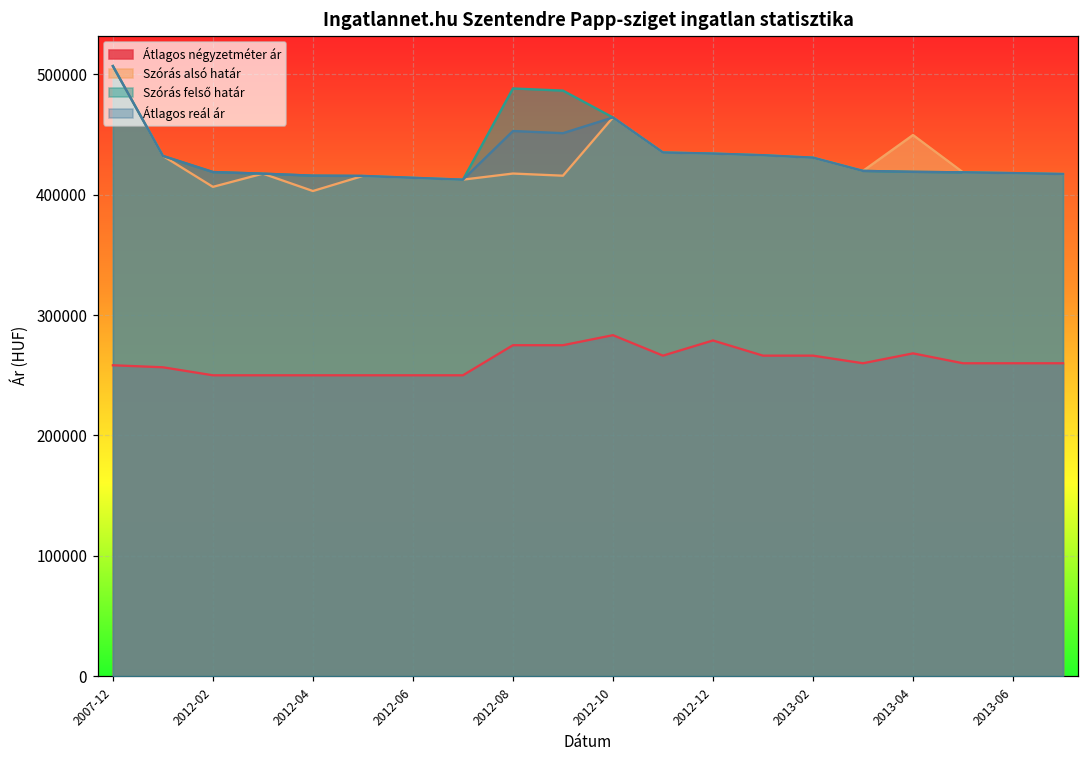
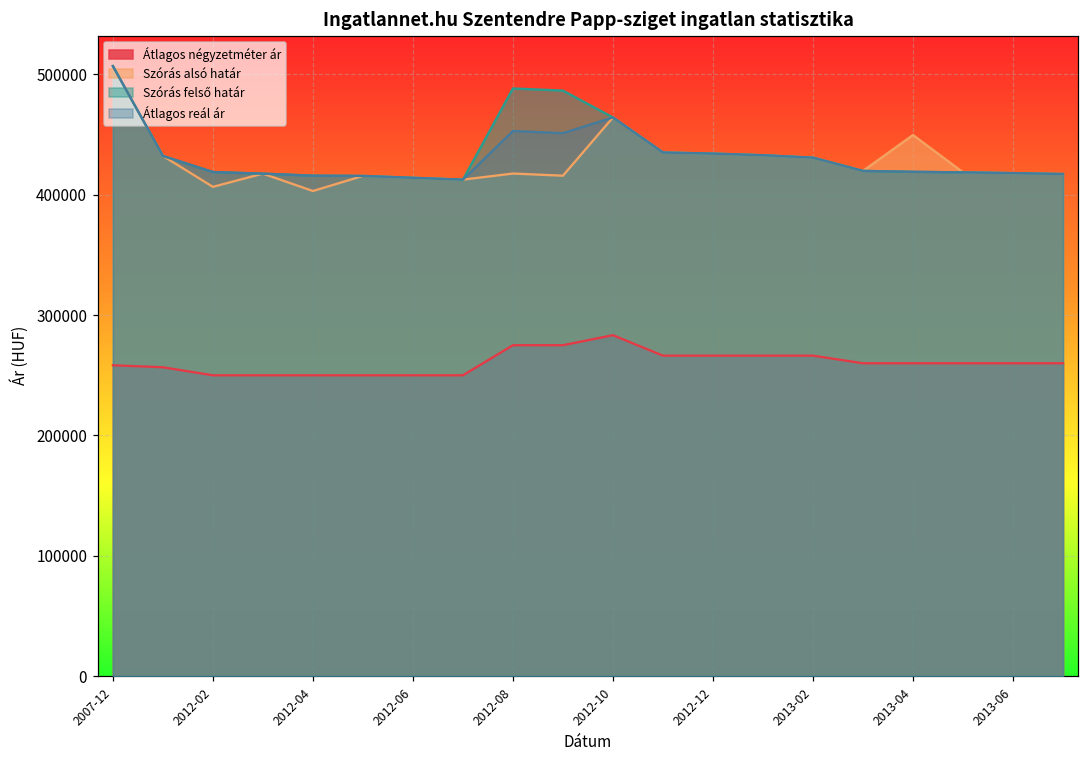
Átlagos négyzetméter ár, 2012-12: 279000 -> 266000
Átlagos négyzetméter ár, 2013-04: 268000 -> 260000
